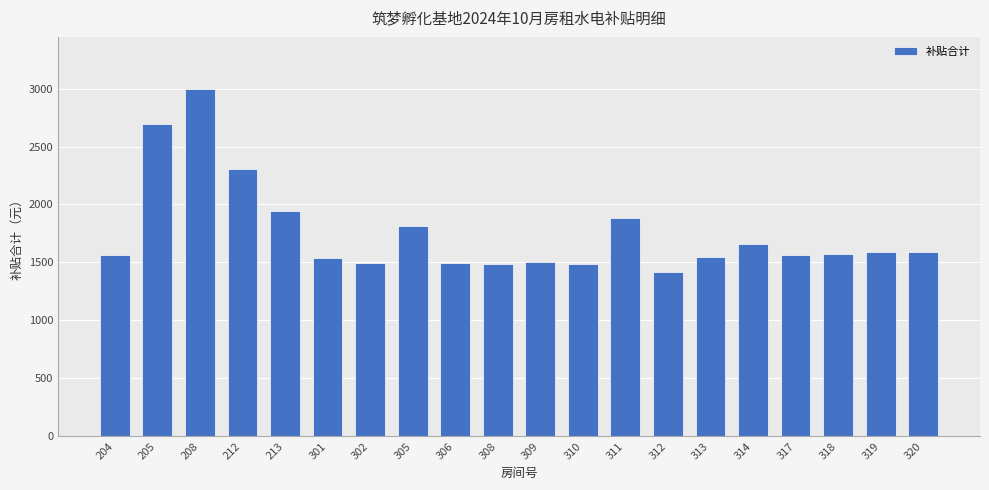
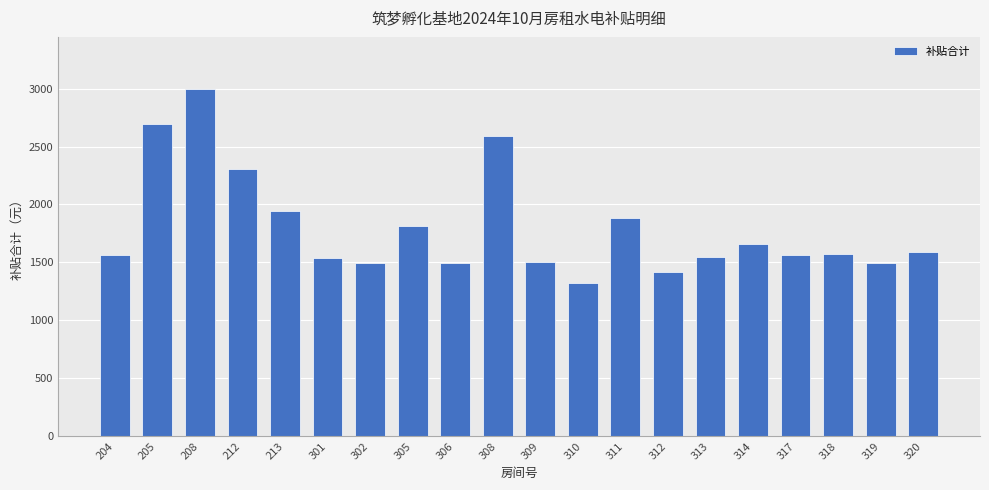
308: 1490 -> 2590
310: 1490 -> 1330
319: 1590 -> 1500
